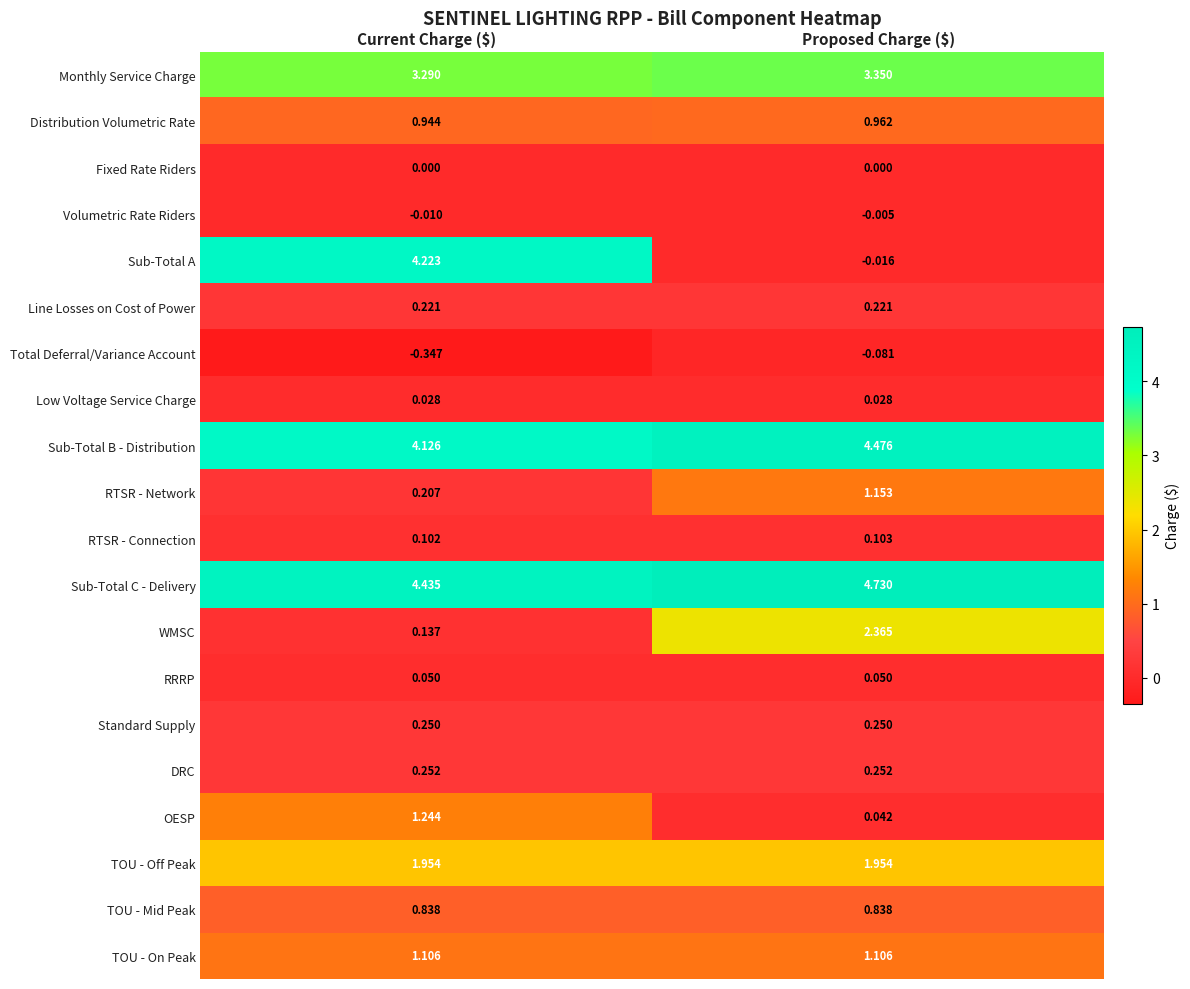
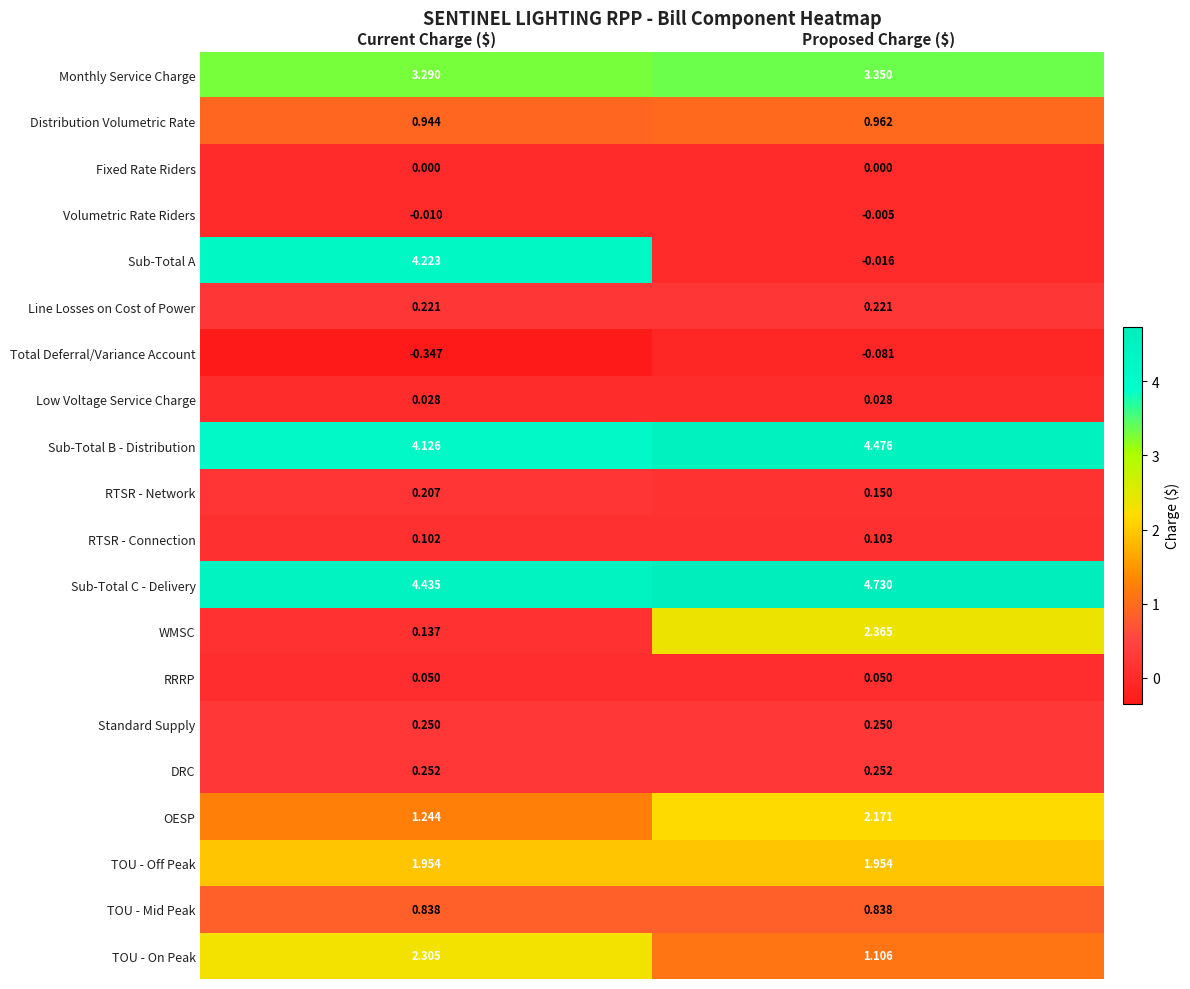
RTSR - Network, Proposed Charge ($): 1.153 -> 0.150
OESP, Proposed Charge ($): 0.042 -> 2.171
TOU - On Peak, Current Charge ($): 1.106 -> 2.305
